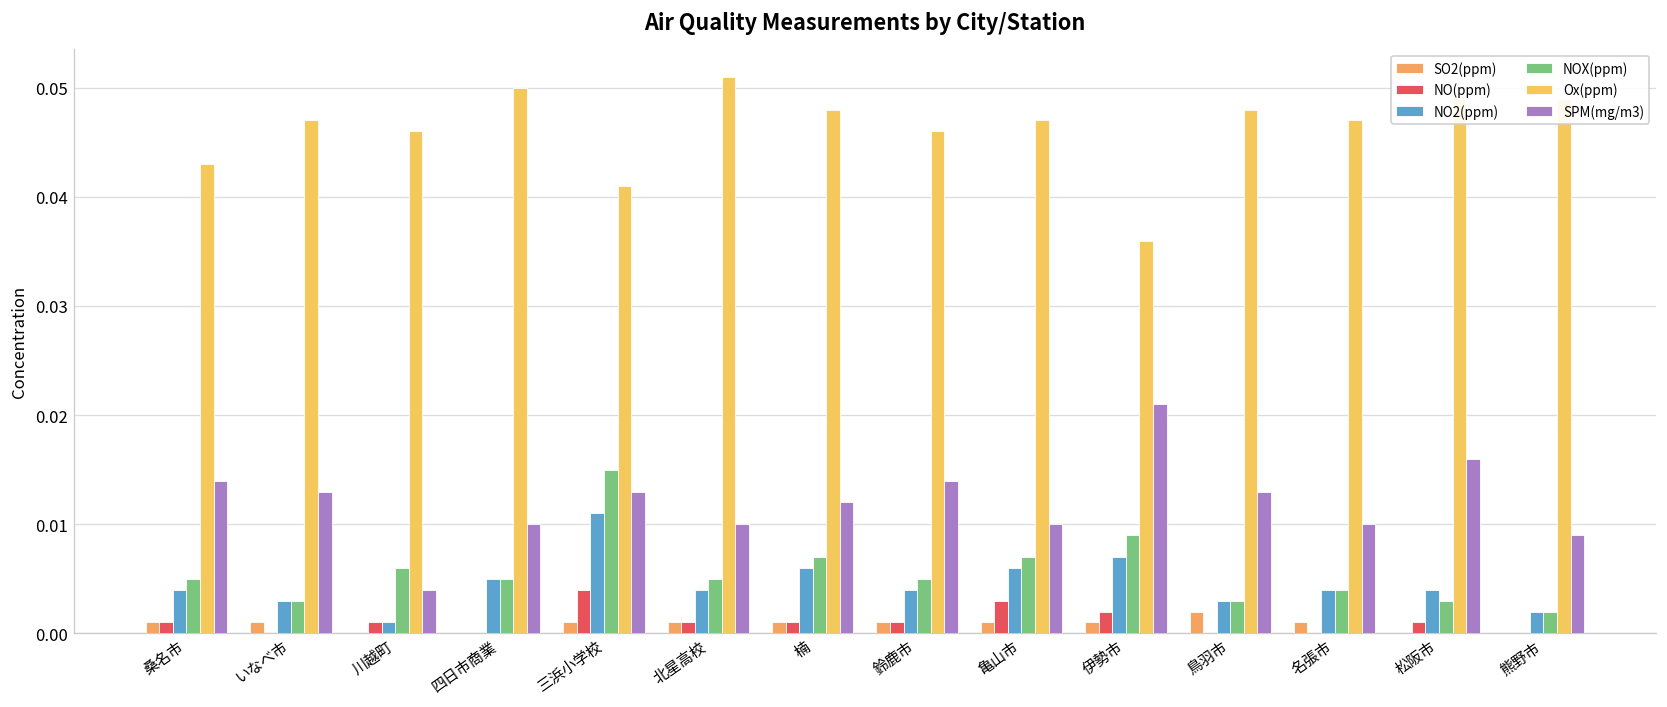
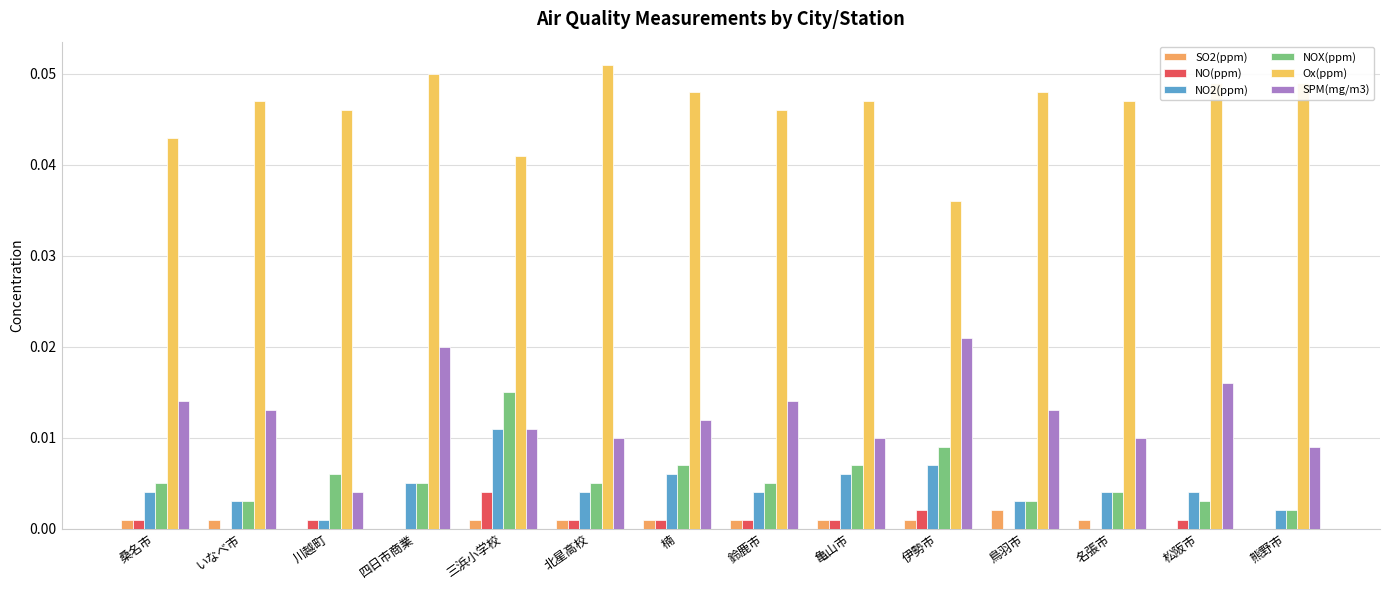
SPM(mg/m3), 四日市商業: 0.01 -> 0.02
SPM(mg/m3), 三浜小学校: 0.013 -> 0.011
NO(ppm), 亀山市: 0.003 -> 0.001
